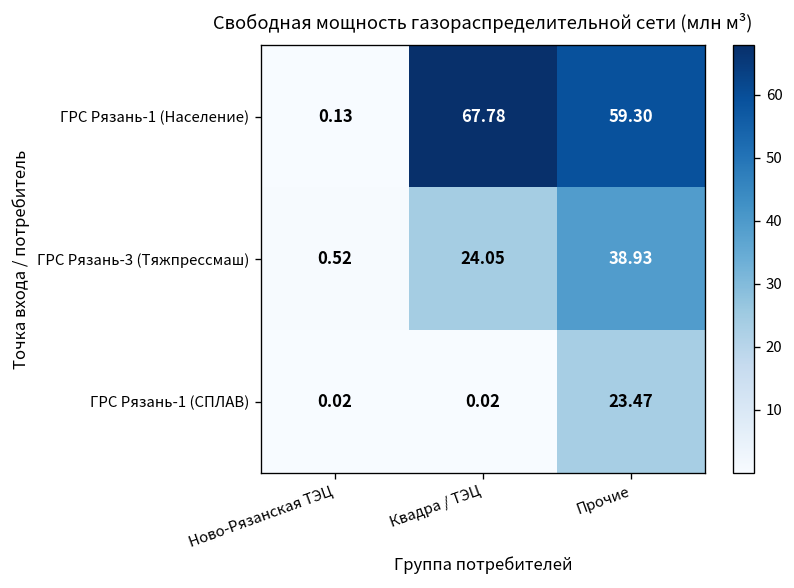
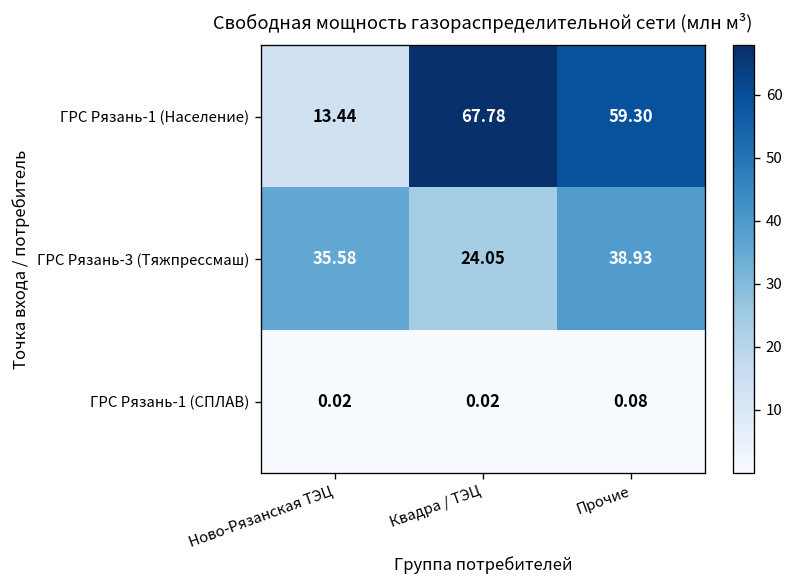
ГРС Рязань-1 (Население), Ново-Рязанская ТЭЦ: 0.13 -> 13.44
ГРС Рязань-3 (Тяжпрессмаш), Ново-Рязанская ТЭЦ: 0.52 -> 35.58
ГРС Рязань-1 (СПЛАВ), Прочие: 23.47 -> 0.08
